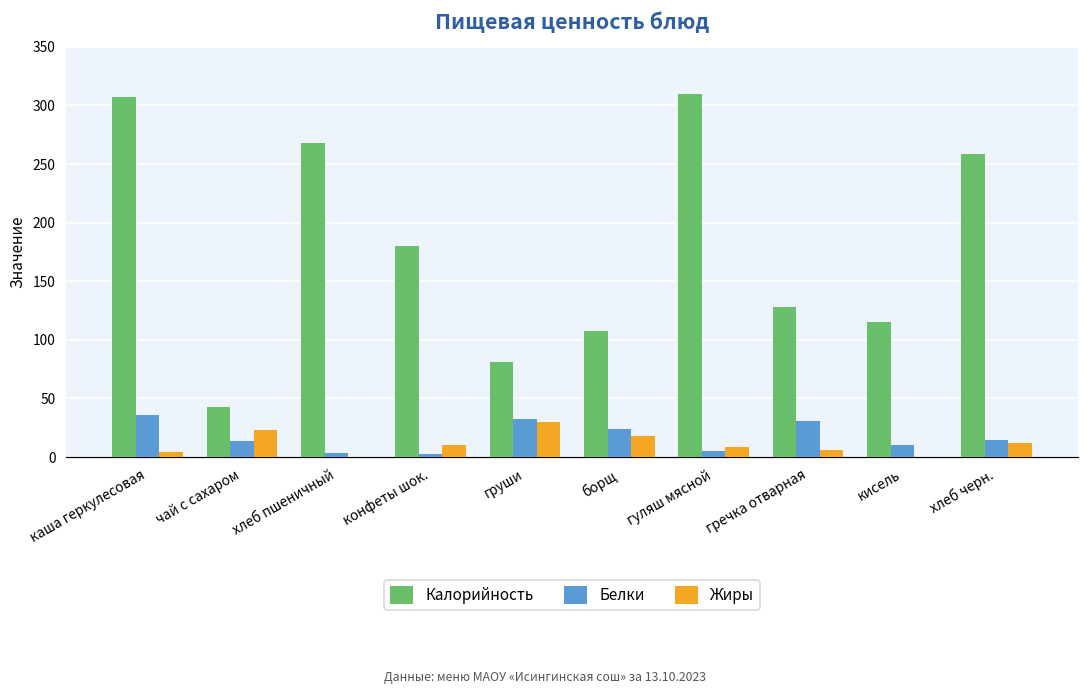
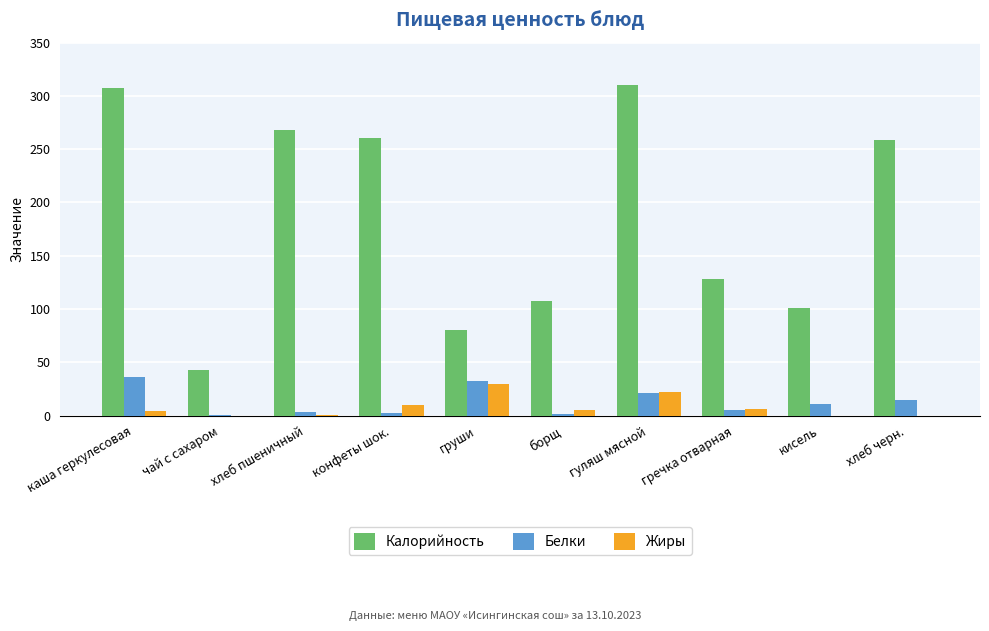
Белки, чай с сахаром: 14 -> 0
Жиры, чай с сахаром: 23 -> 0
Калорийность, конфеты шок.: 180 -> 261
Белки, борщ: 24 -> 2
Жиры, борщ: 18 -> 5
Белки, гуляш мясной: 6 -> 22
Жиры, гуляш мясной: 8 -> 23
Белки, гречка отварная: 31 -> 6
Калорийность, кисель: 115 -> 101
Жиры, хлеб черн.: 12 -> 0
